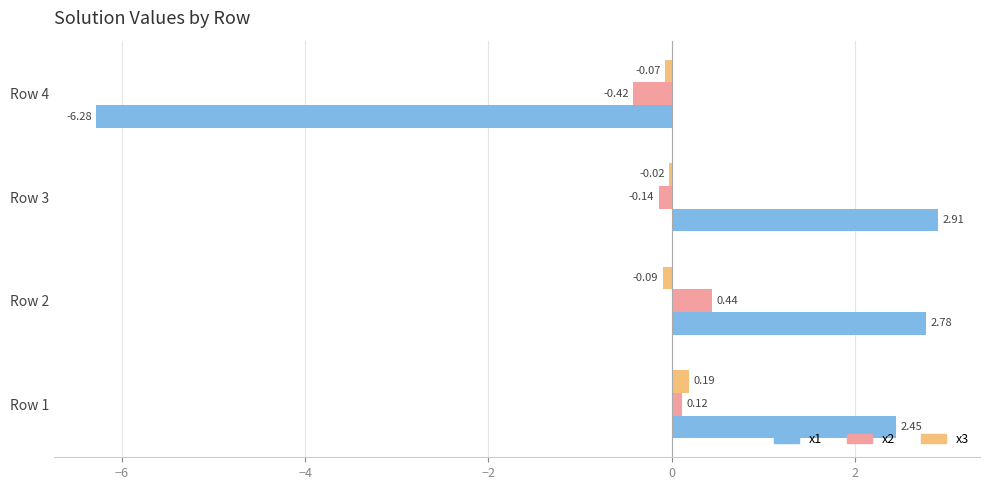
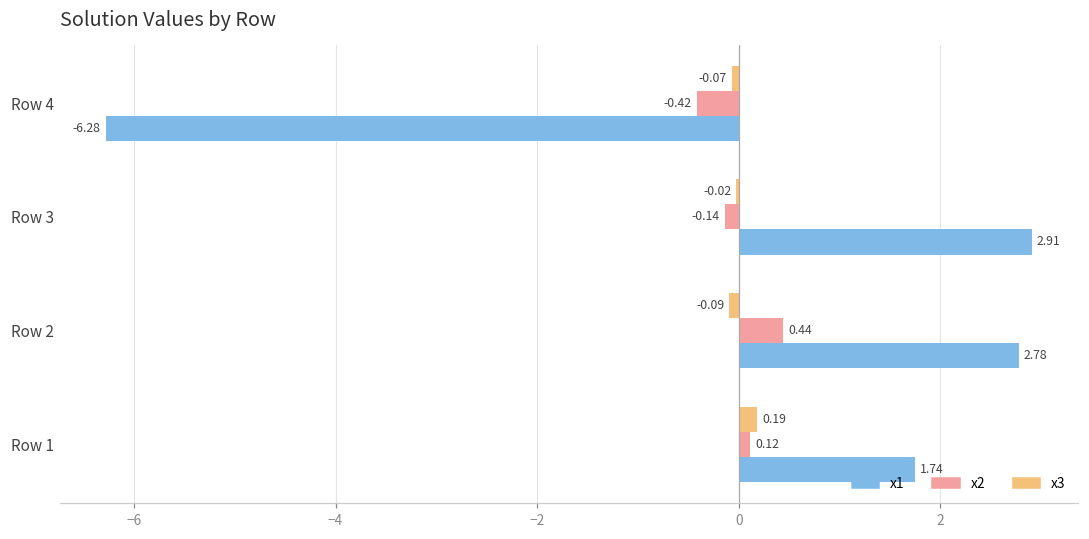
x1, Row 1: 2.45 -> 1.74
